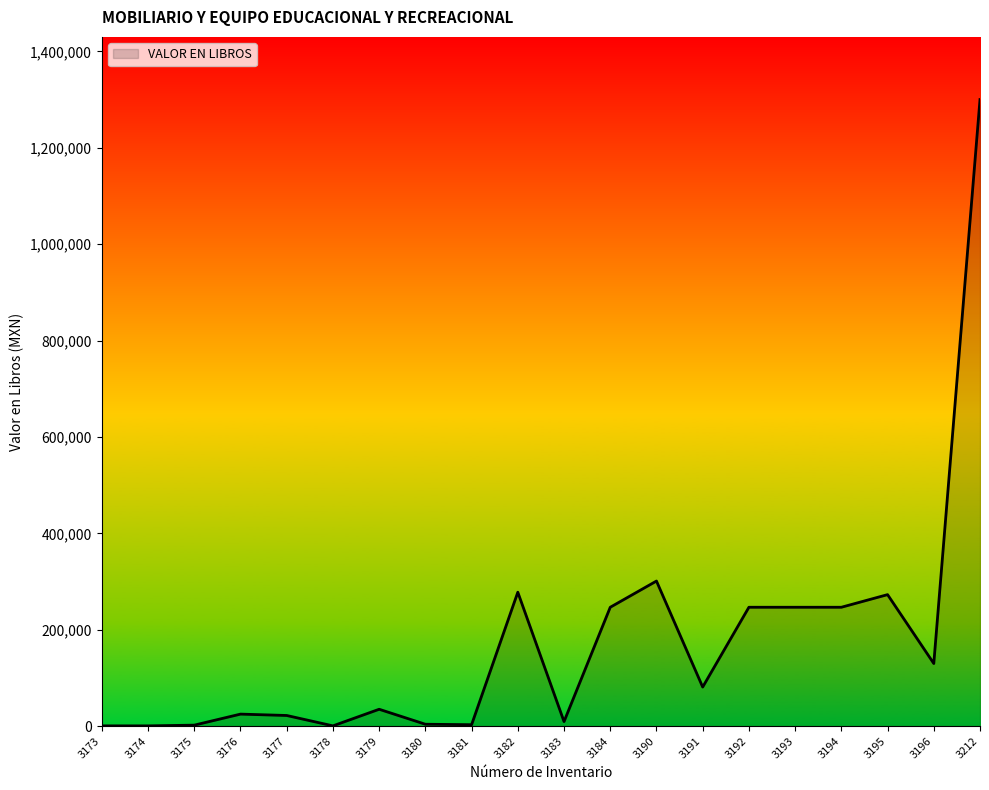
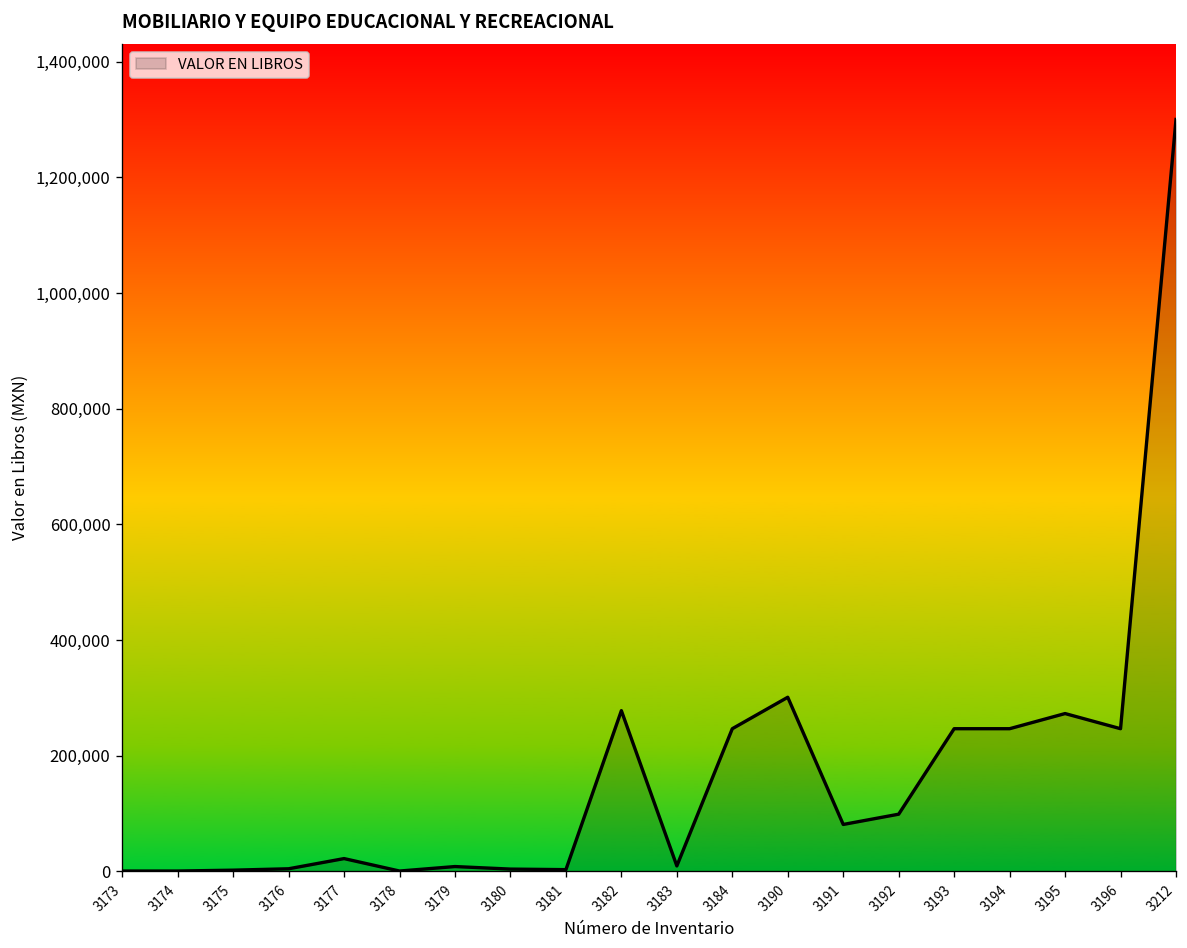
3176: 20,000 -> 0
3179: 40,000 -> 10,000
3192: 250,000 -> 100,000
3196: 130,000 -> 250,000
